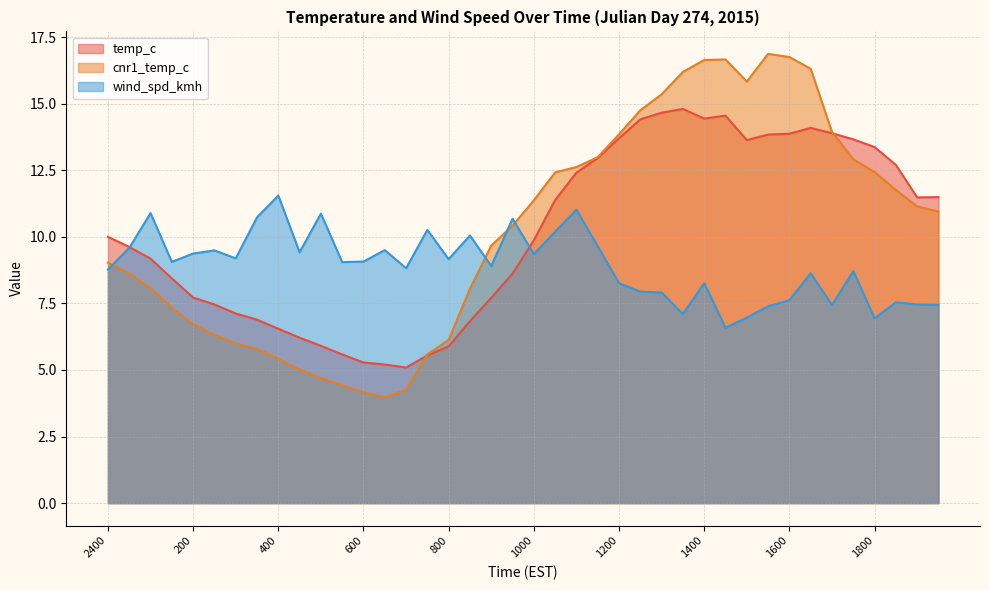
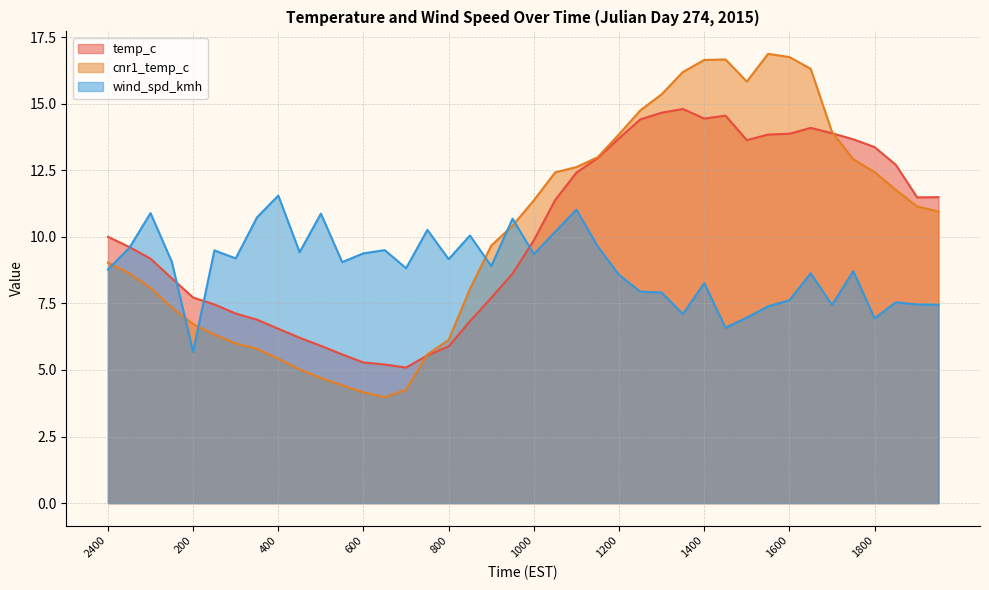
wind_spd_kmh, 200: 9.4 -> 5.7
wind_spd_kmh, 600: 9.1 -> 9.4
wind_spd_kmh, 1200: 8.3 -> 8.6
